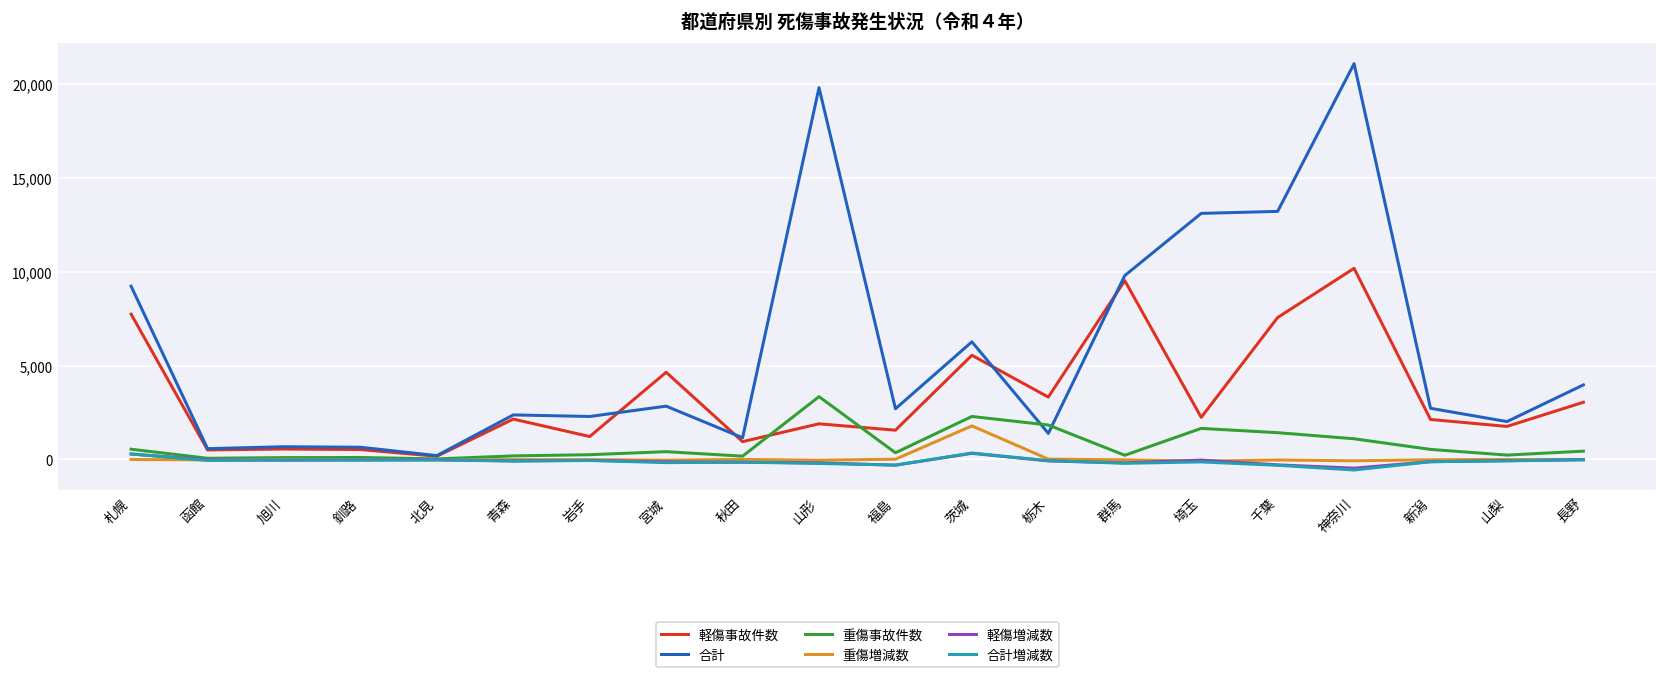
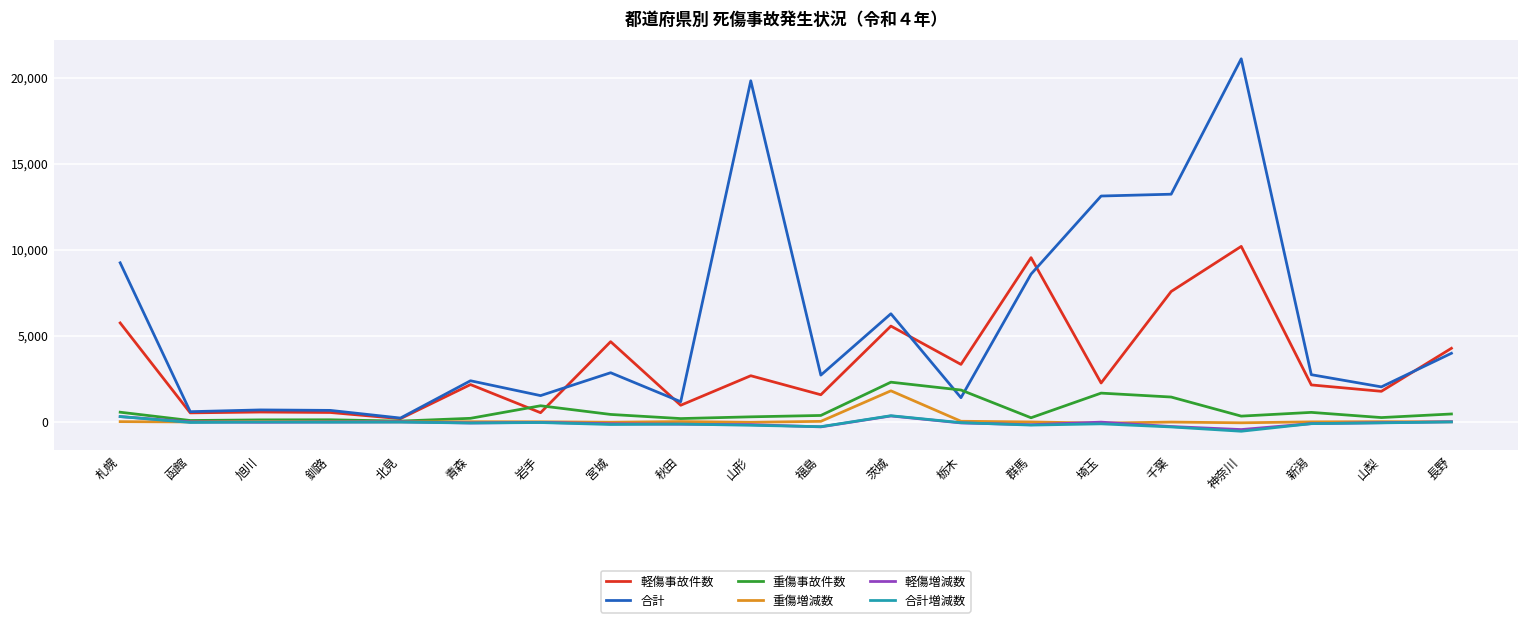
軽傷事故件数, 札幌: 7,700 -> 5,700
軽傷事故件数, 岩手: 1,200 -> 500
合計, 岩手: 2,300 -> 1,500
重傷事故件数, 岩手: 300 -> 900
軽傷事故件数, 山形: 1,900 -> 2,700
重傷事故件数, 山形: 3,300 -> 300
合計, 群馬: 9,800 -> 8,600
重傷事故件数, 神奈川: 1,100 -> 300
軽傷事故件数, 長野: 3,100 -> 4,300
